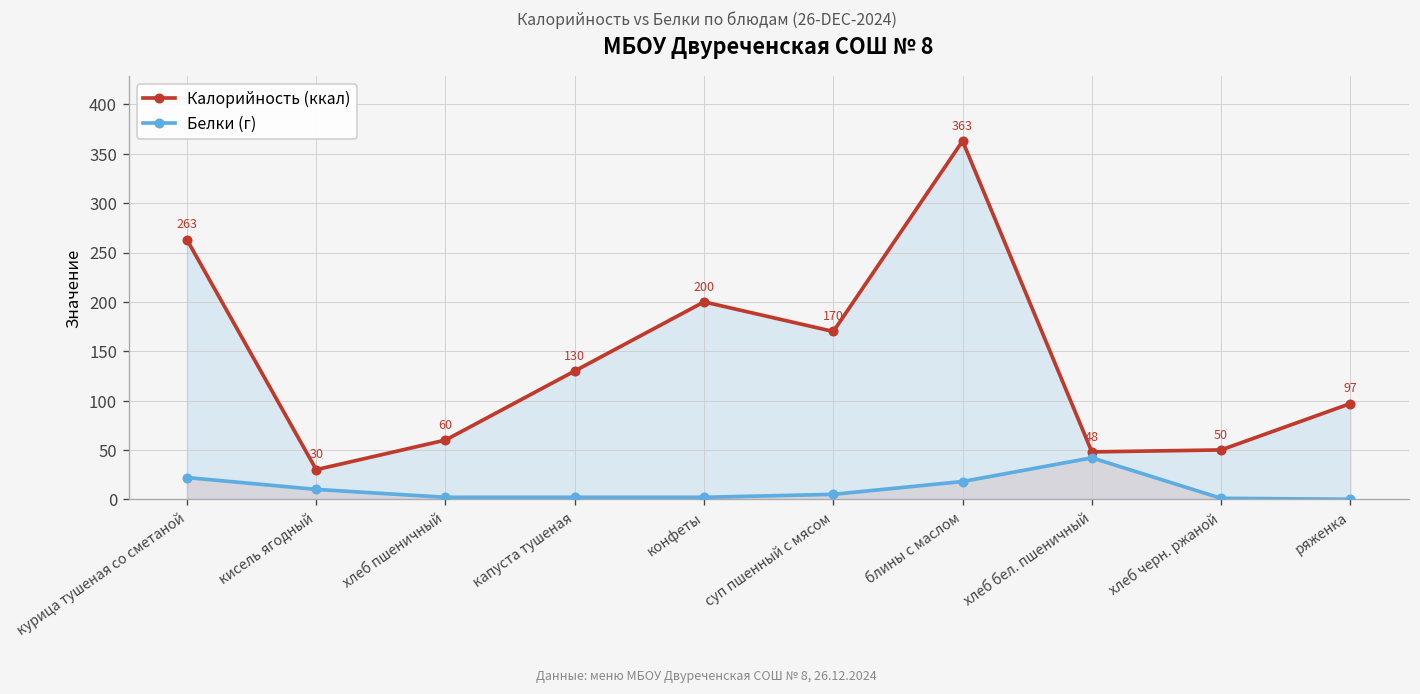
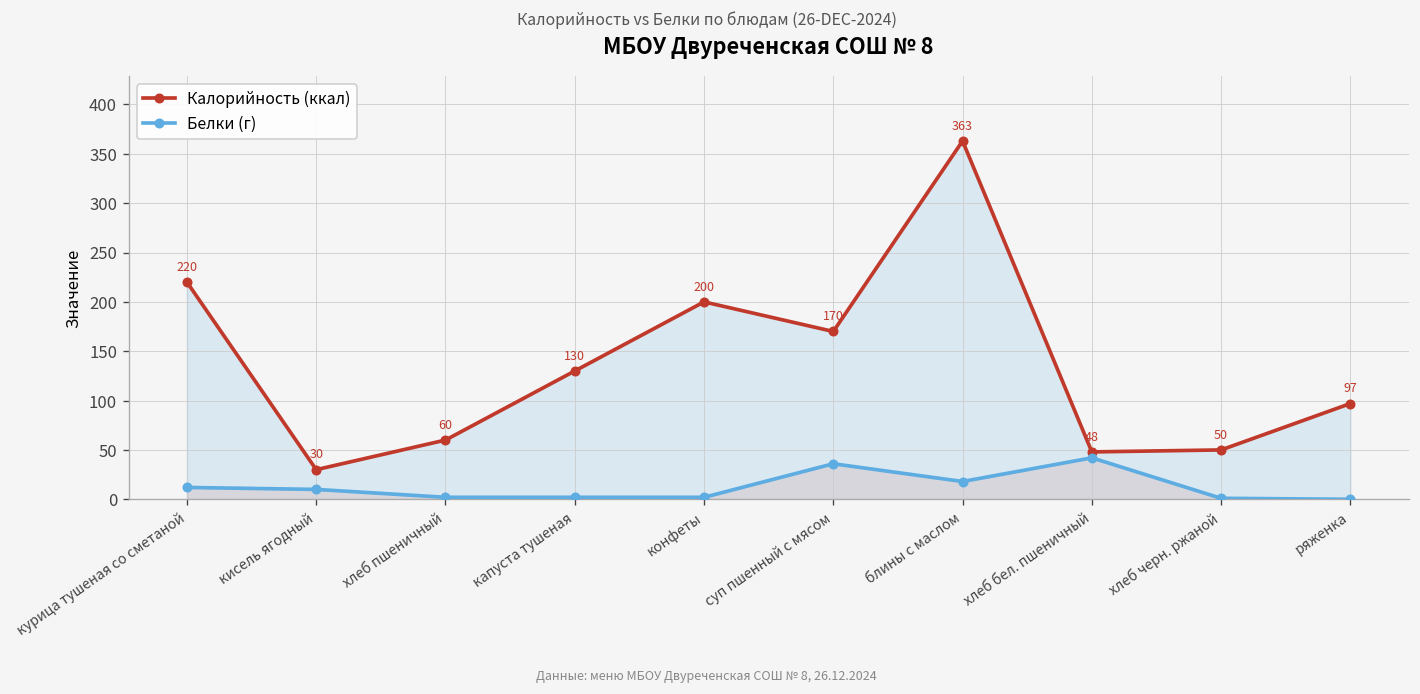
Калорийность (ккал), курица тушеная со сметаной: 263 -> 220
Белки (г), курица тушеная со сметаной: 20 -> 10
Белки (г), суп пшенный с мясом: 10 -> 40
